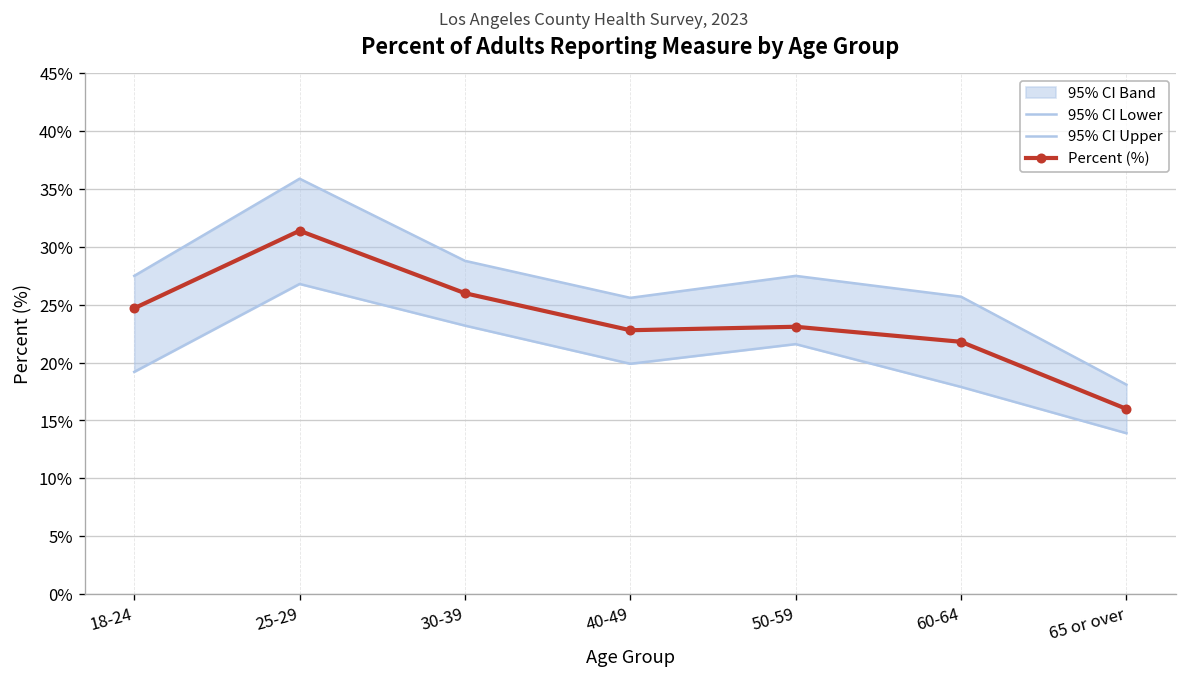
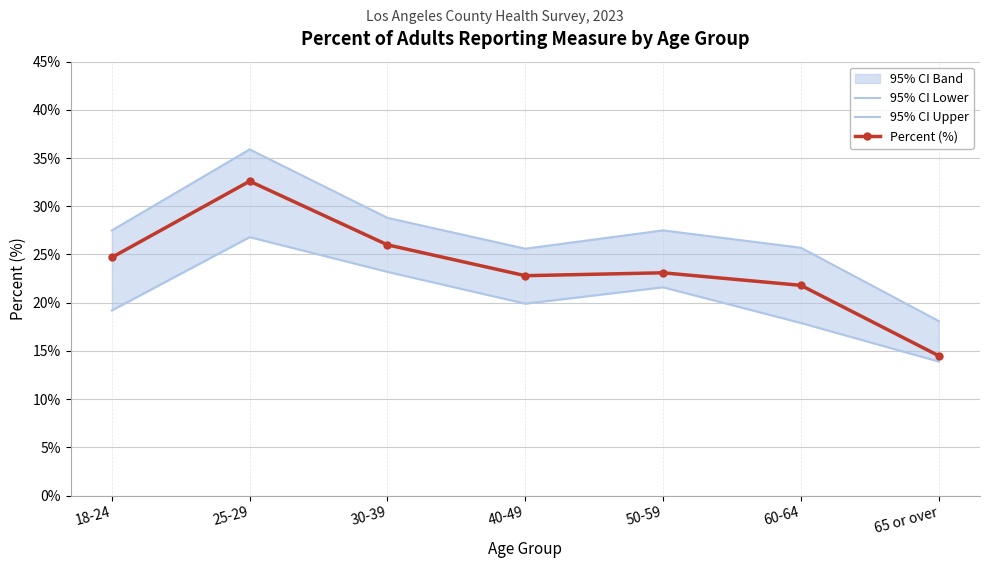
Percent (%), 25-29: 31% -> 33%
Percent (%), 65 or over: 16% -> 15%
